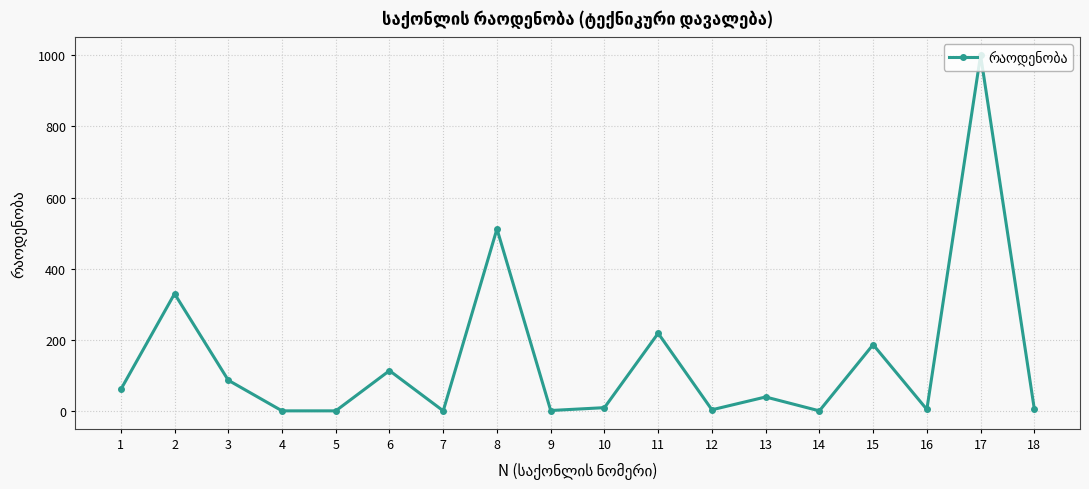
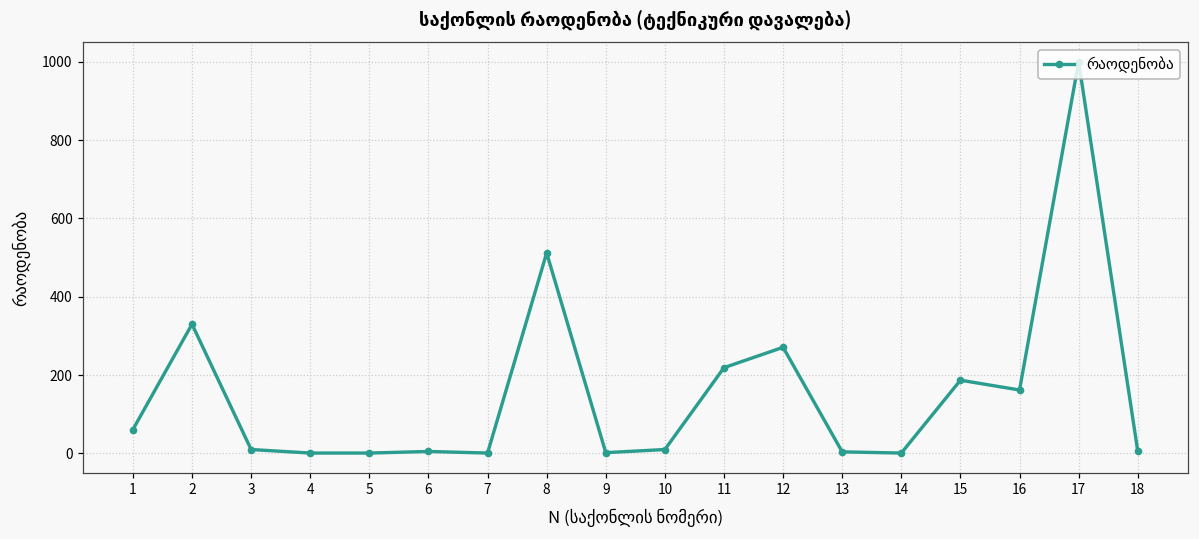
3: 90 -> 10
6: 110 -> 10
12: 0 -> 270
13: 40 -> 0
16: 10 -> 160
